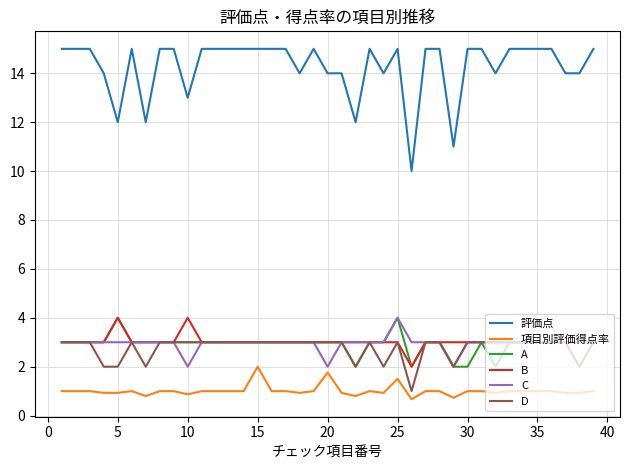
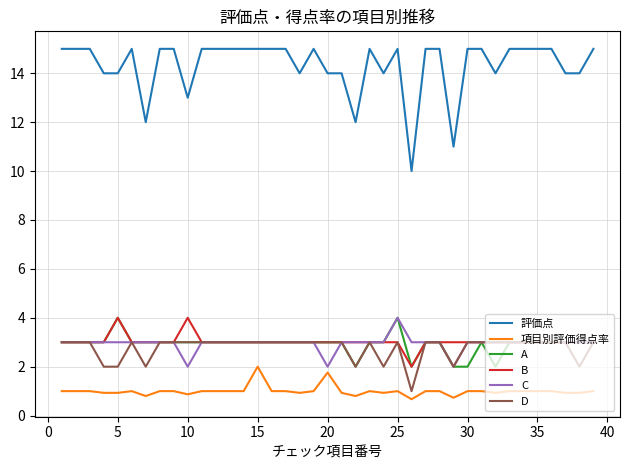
評価点, 5: 12 -> 14
項目別評価得点率, 25: 1.5 -> 1.0
